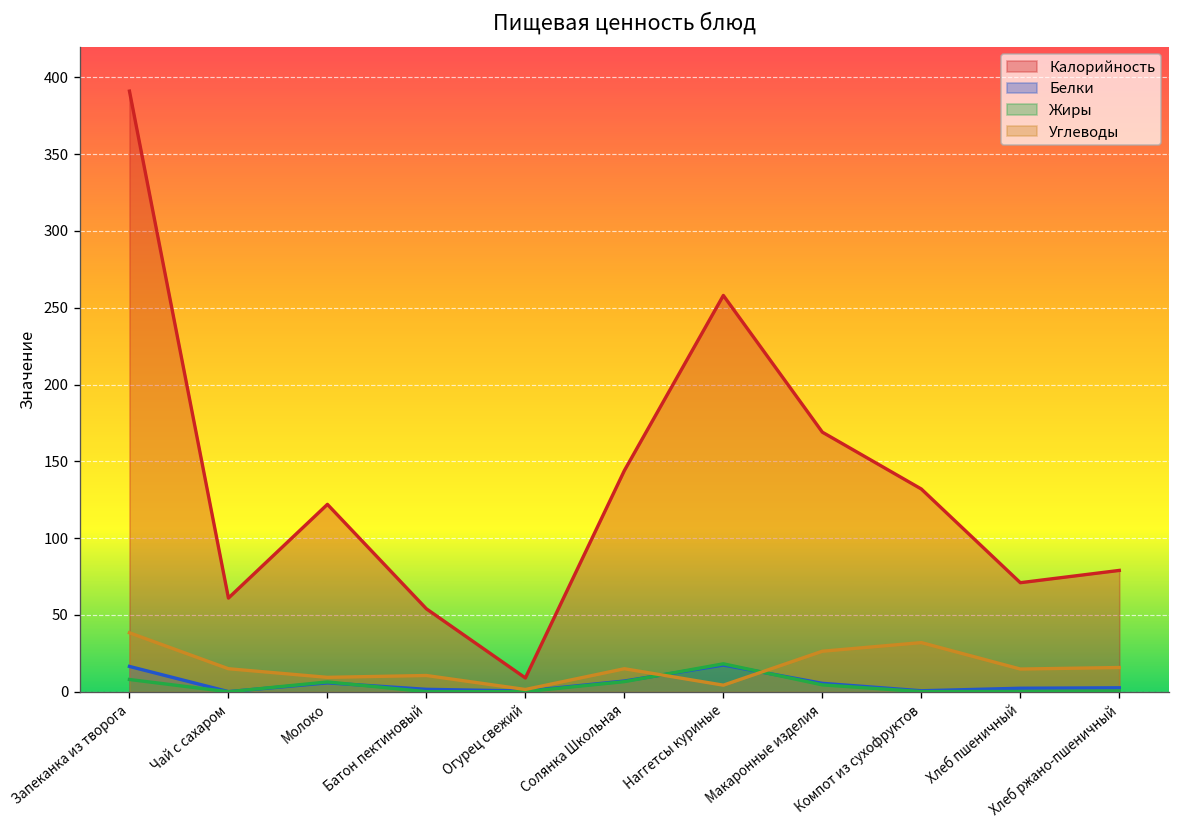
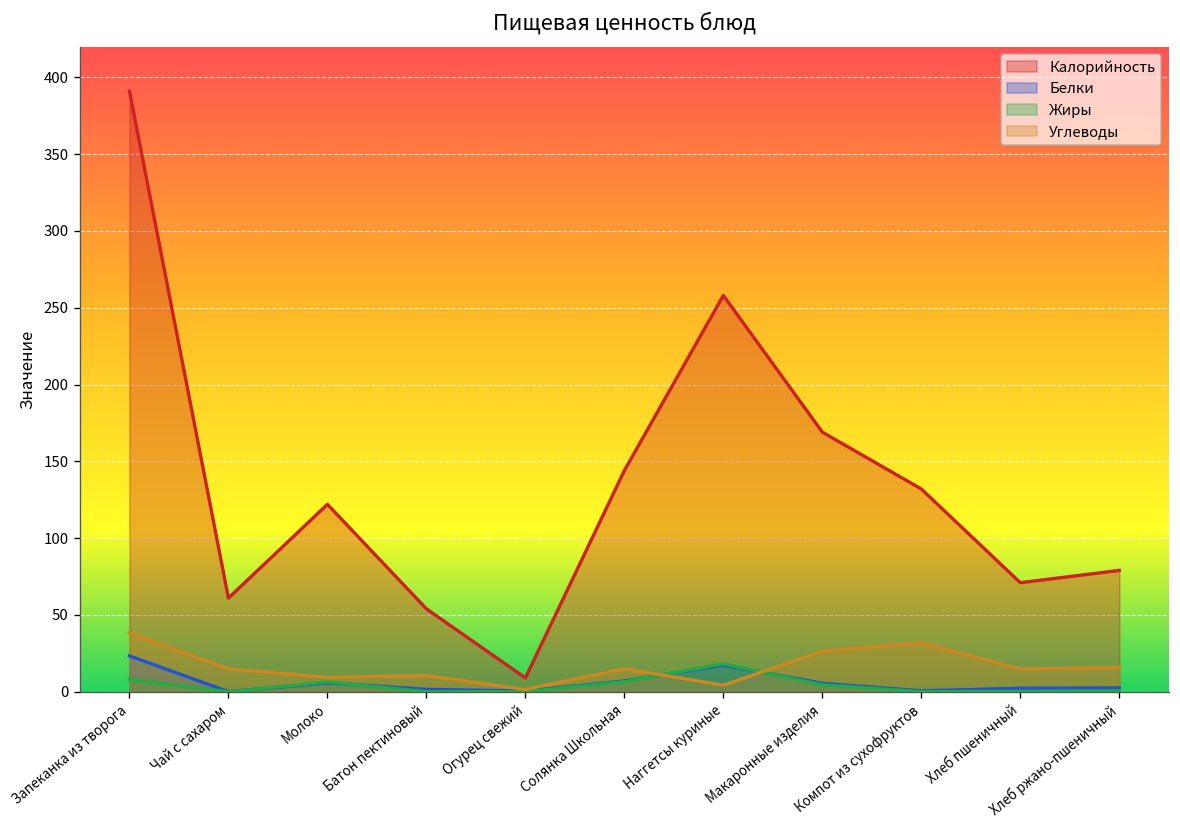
Белки, Запеканка из творога: 17 -> 23
